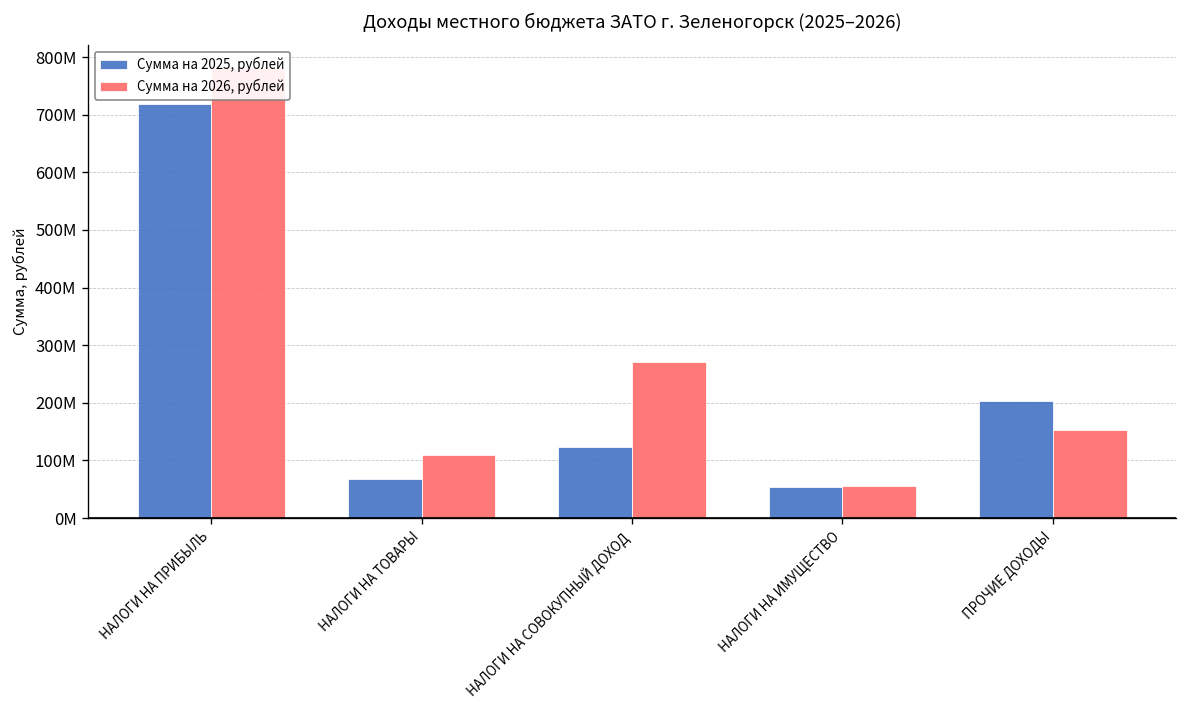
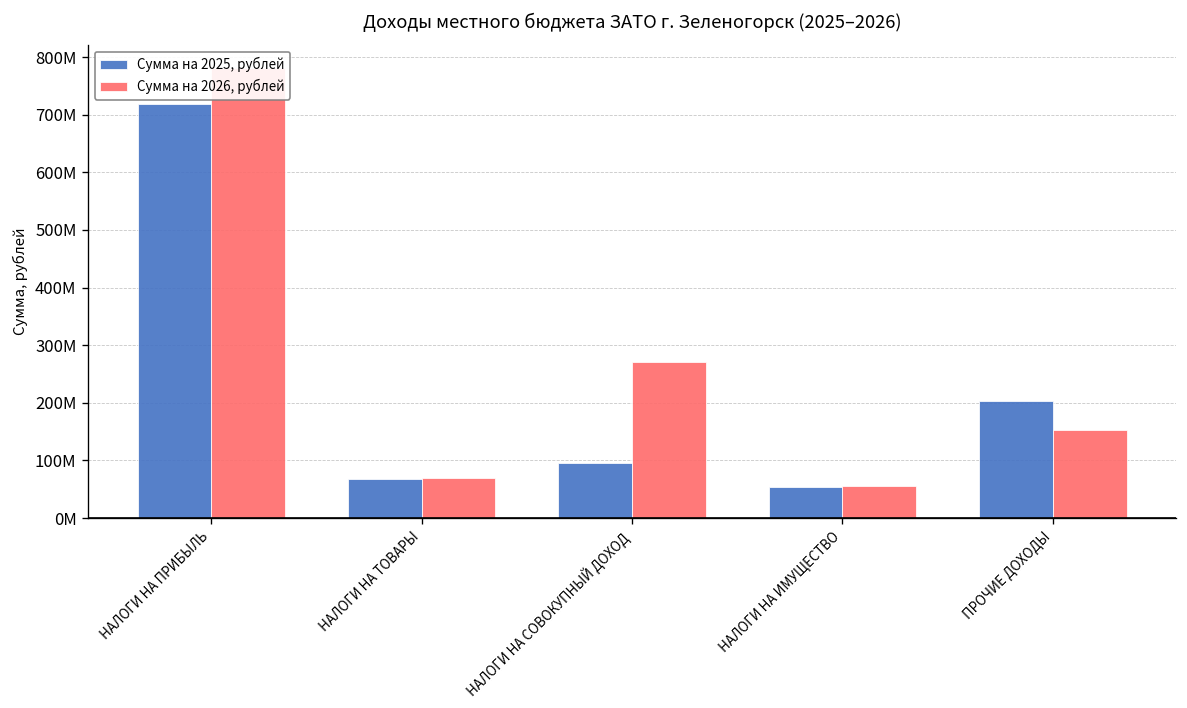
Сумма на 2026, рублей, НАЛОГИ НА ТОВАРЫ: 110000000 -> 70000000
Сумма на 2025, рублей, НАЛОГИ НА СОВОКУПНЫЙ ДОХОД: 120000000 -> 100000000
